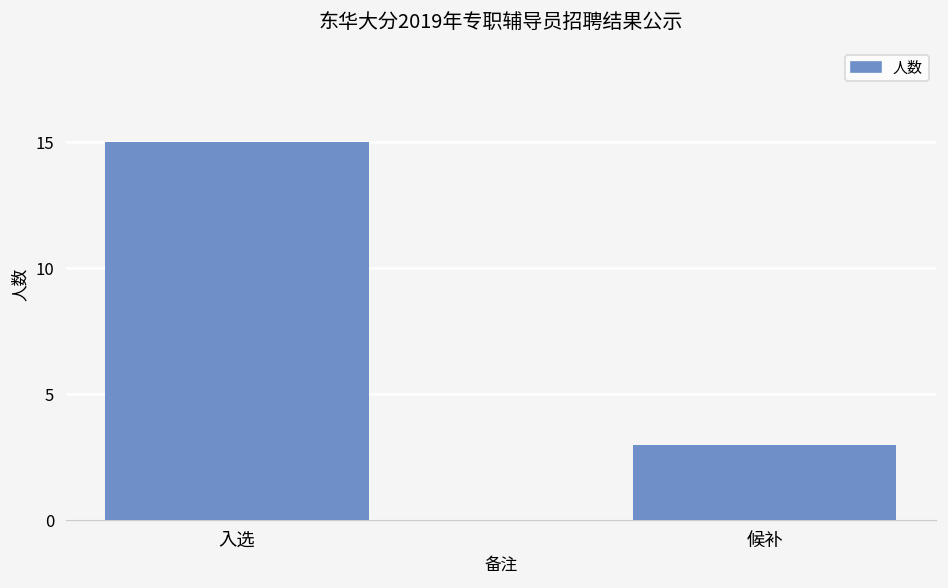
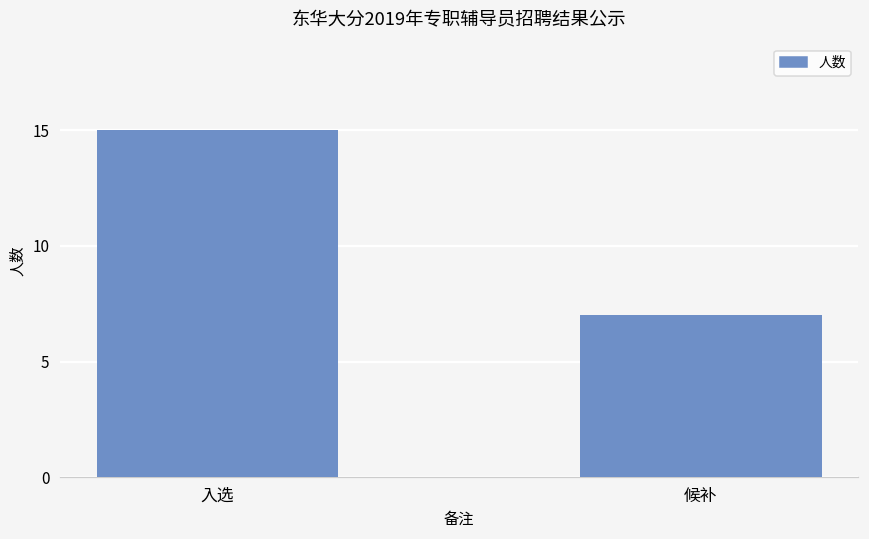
候补: 3 -> 7
